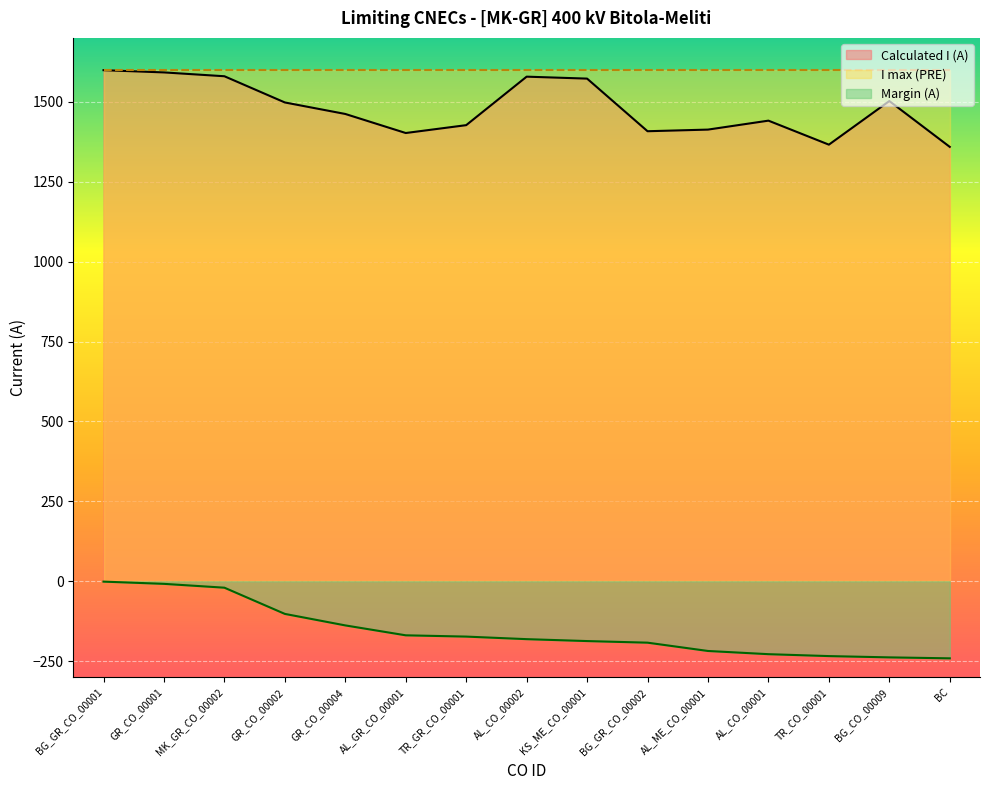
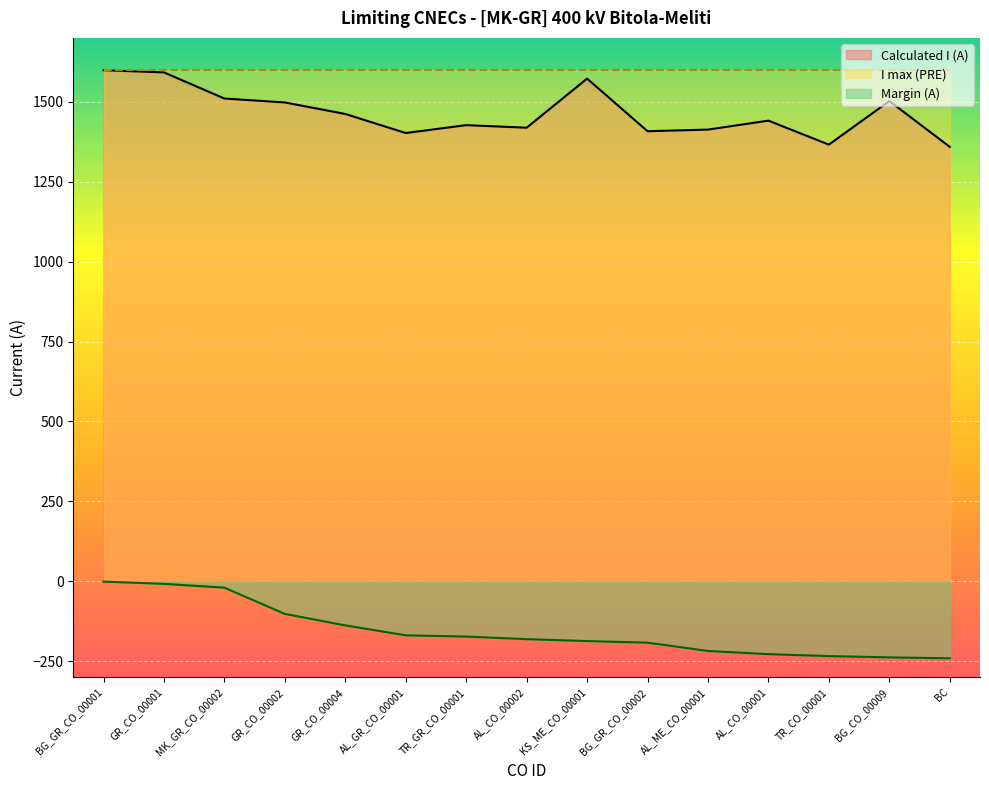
Calculated I (A), MK_GR_CO_00002: 1580 -> 1510
Calculated I (A), AL_CO_00002: 1580 -> 1420
